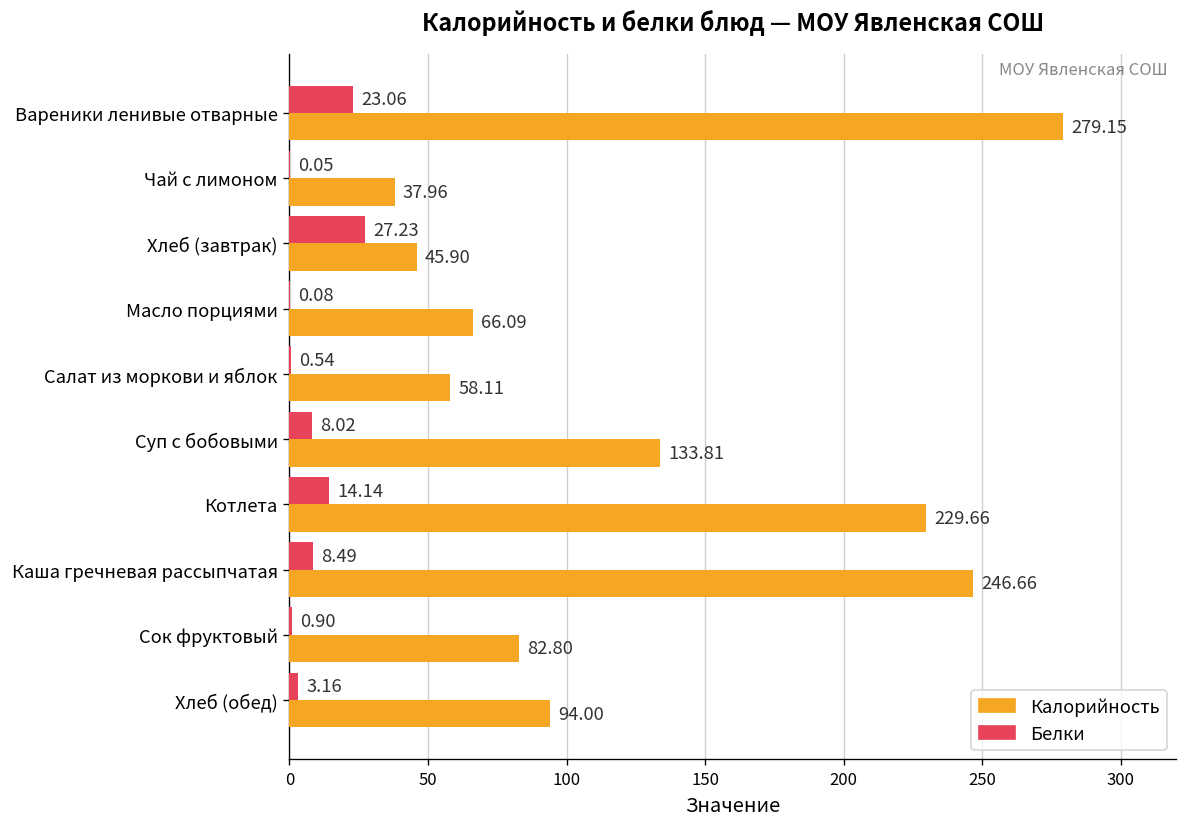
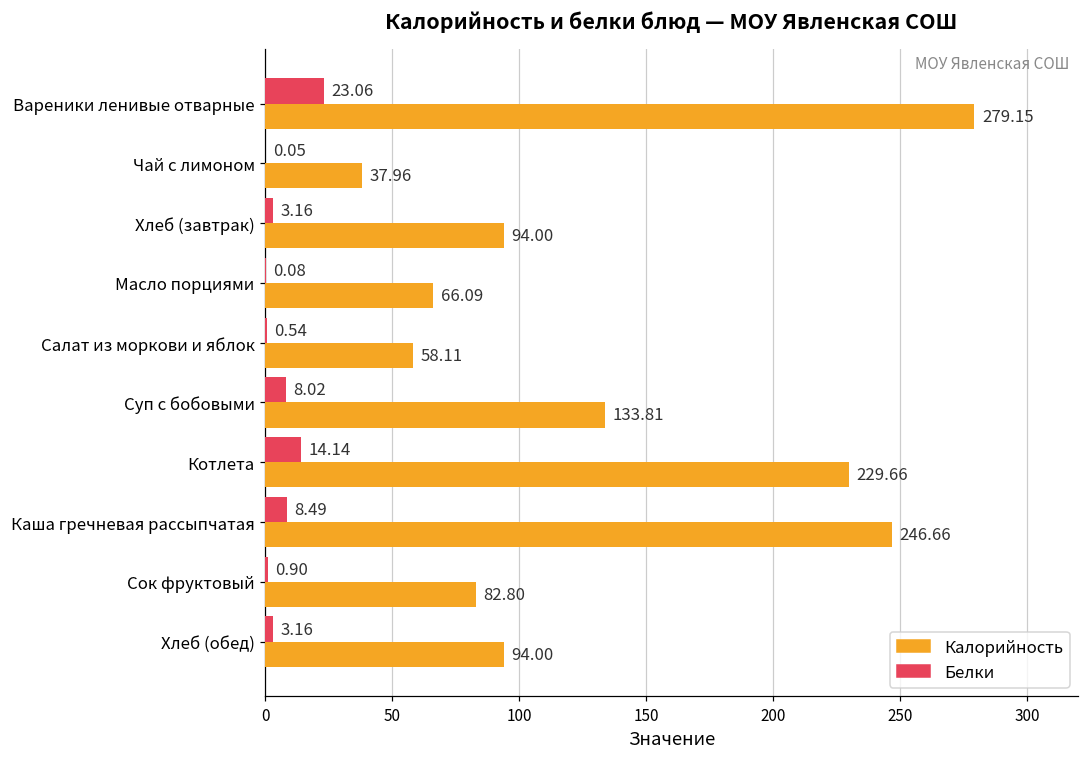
Белки, Хлеб (завтрак): 27.23 -> 3.16
Калорийность, Хлеб (завтрак): 45.90 -> 94.00
